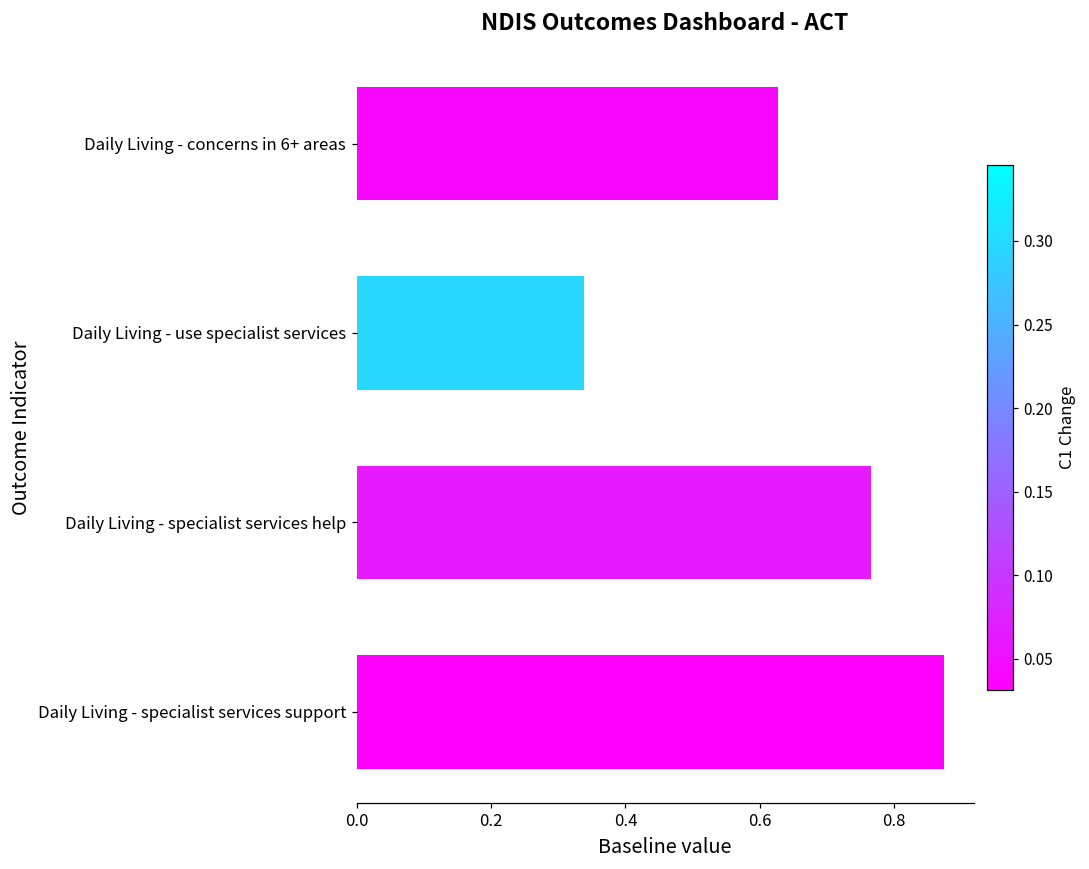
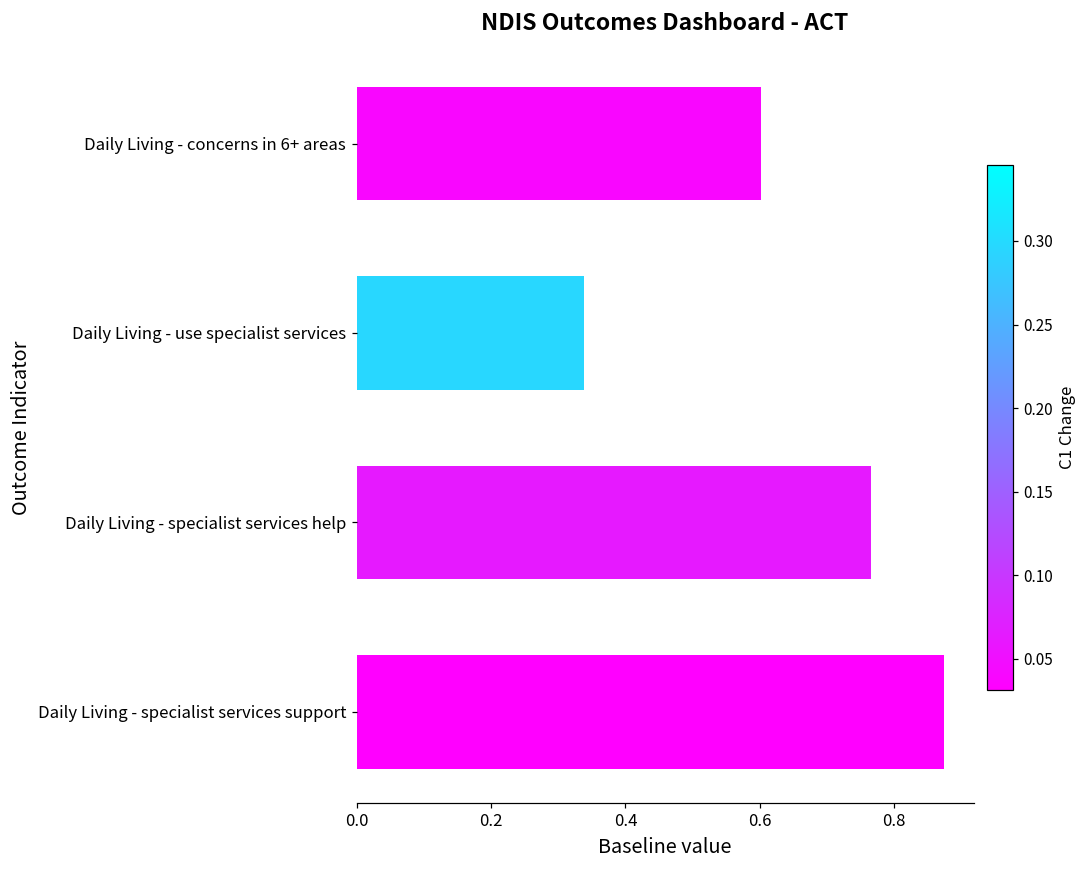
Daily Living - concerns in 6+ areas: 0.63 -> 0.60
